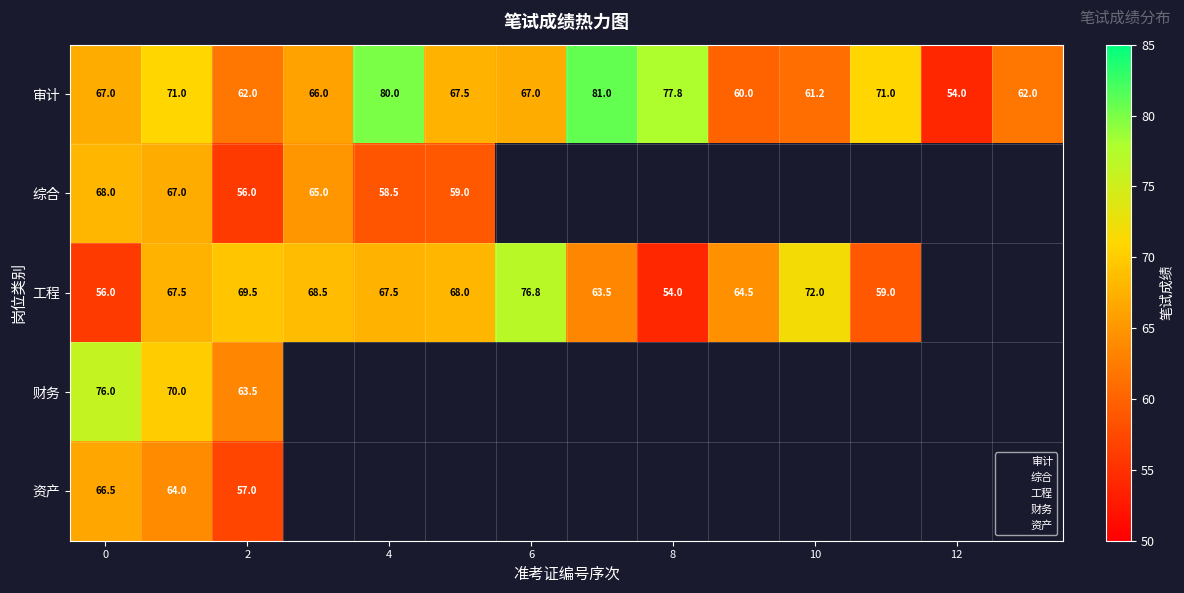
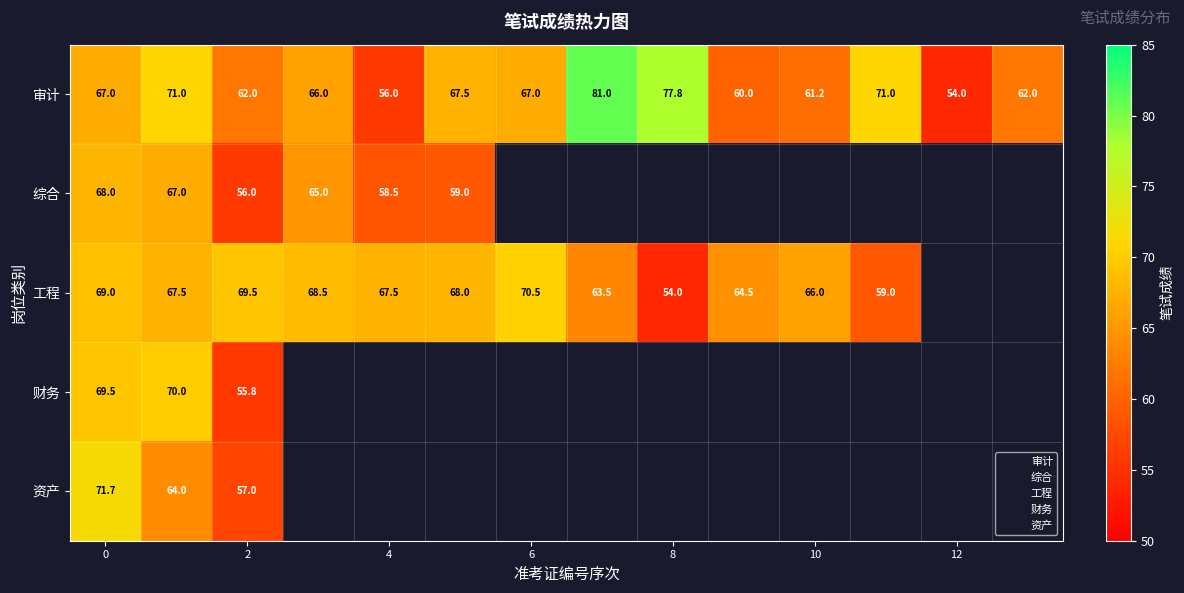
审计, 4: 80.0 -> 56.0
工程, 0: 56.0 -> 69.0
工程, 6: 76.8 -> 70.5
工程, 10: 72.0 -> 66.0
财务, 0: 76.0 -> 69.5
财务, 2: 63.5 -> 55.8
资产, 0: 66.5 -> 71.7
